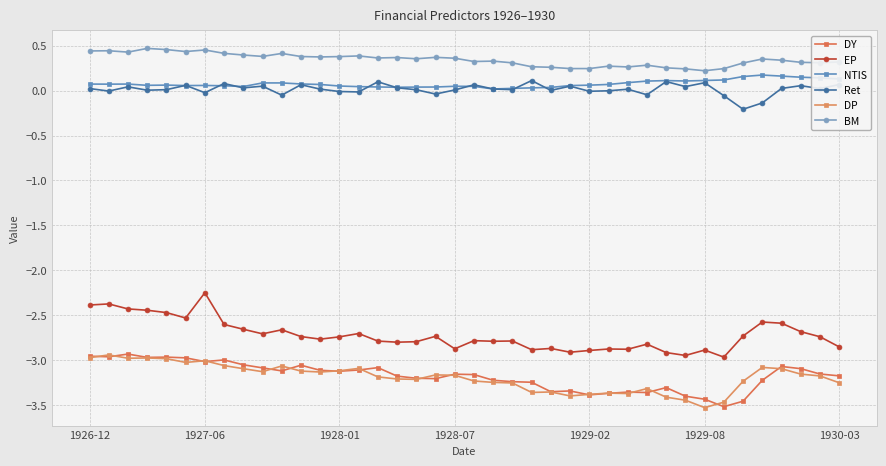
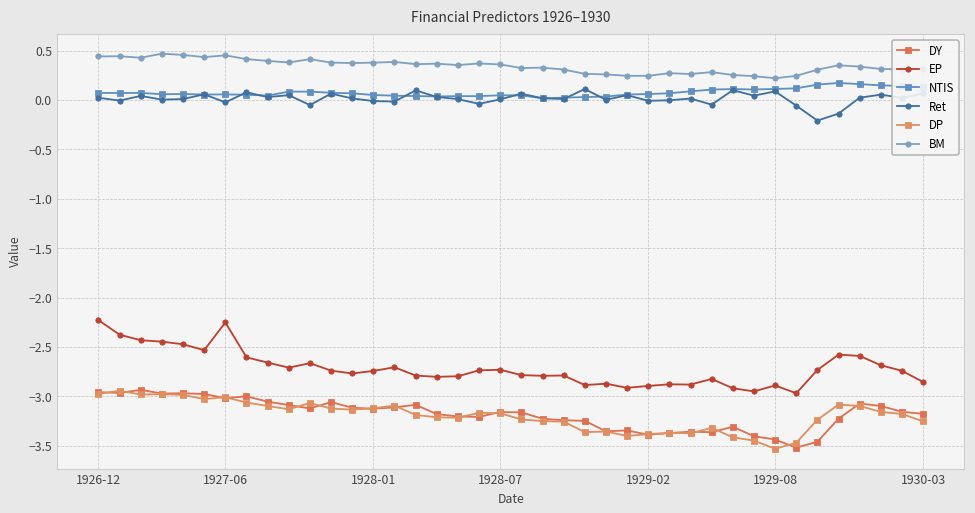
EP, 1926-12: -2.4 -> -2.2
EP, 1928-07: -2.9 -> -2.7
